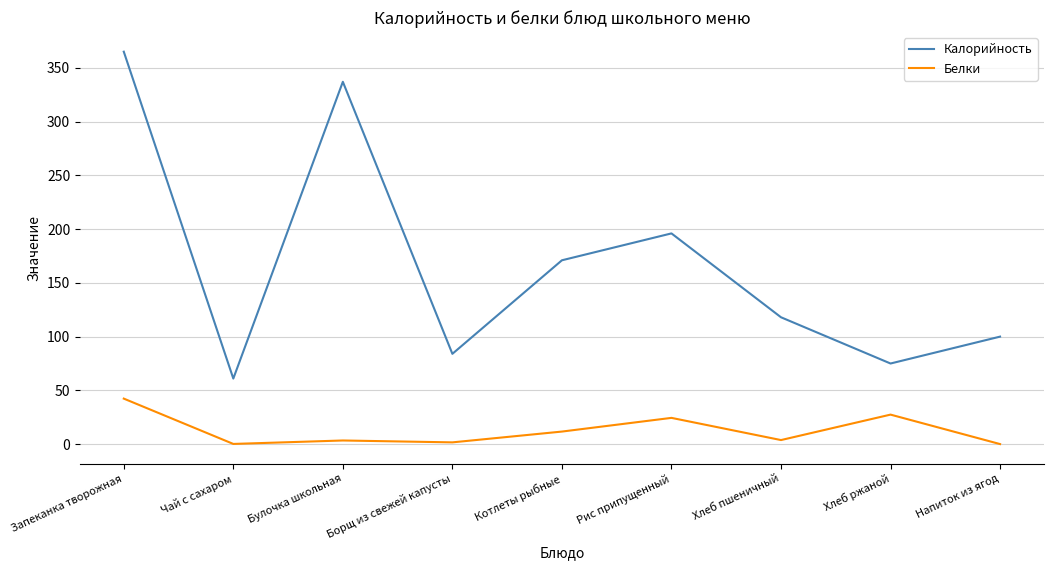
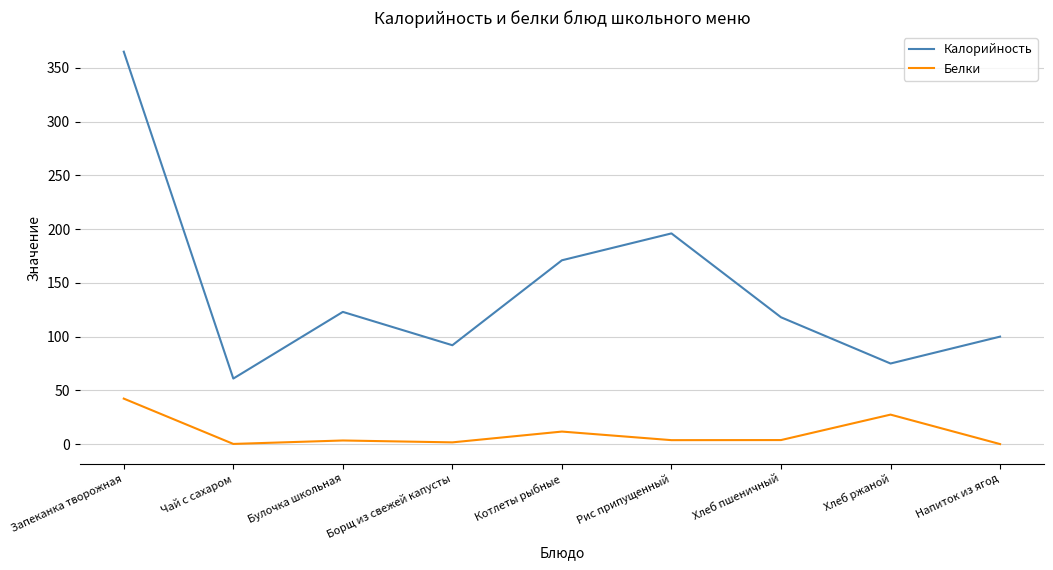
Калорийность, Булочка школьная: 337 -> 123
Калорийность, Борщ из свежей капусты: 84 -> 92
Белки, Рис припущенный: 24 -> 4
